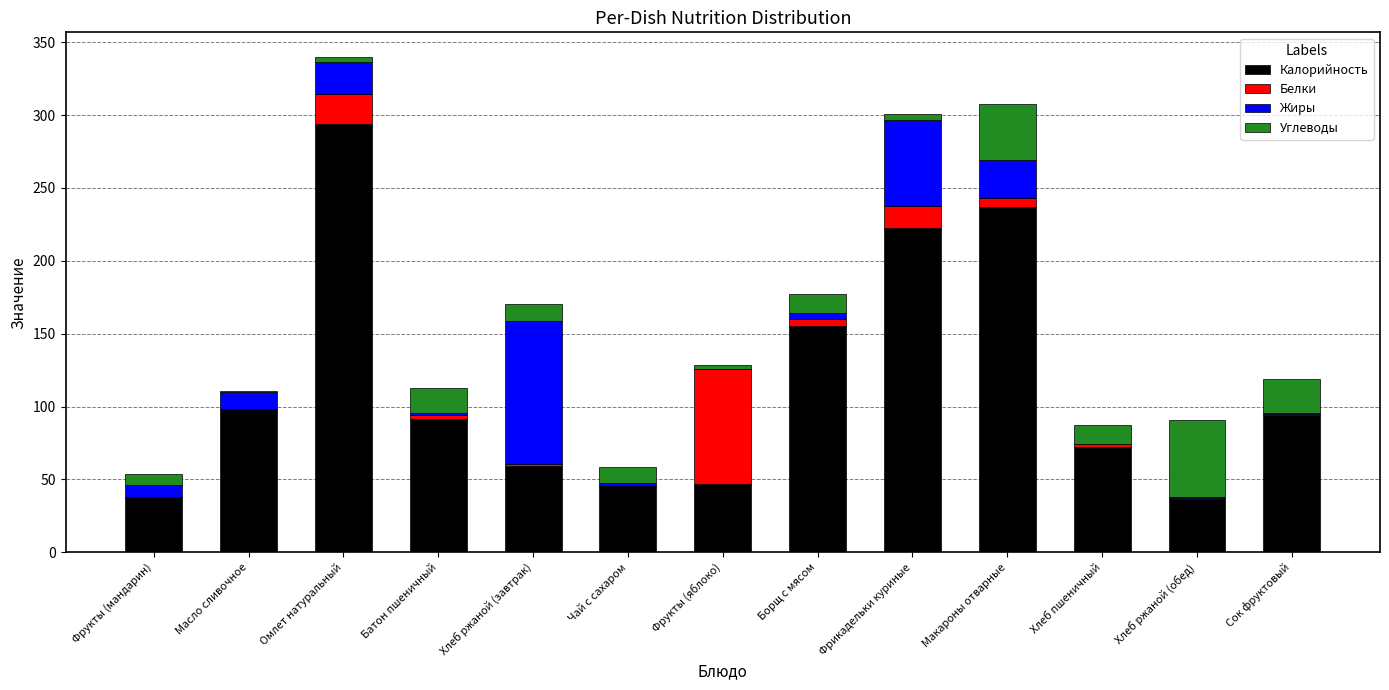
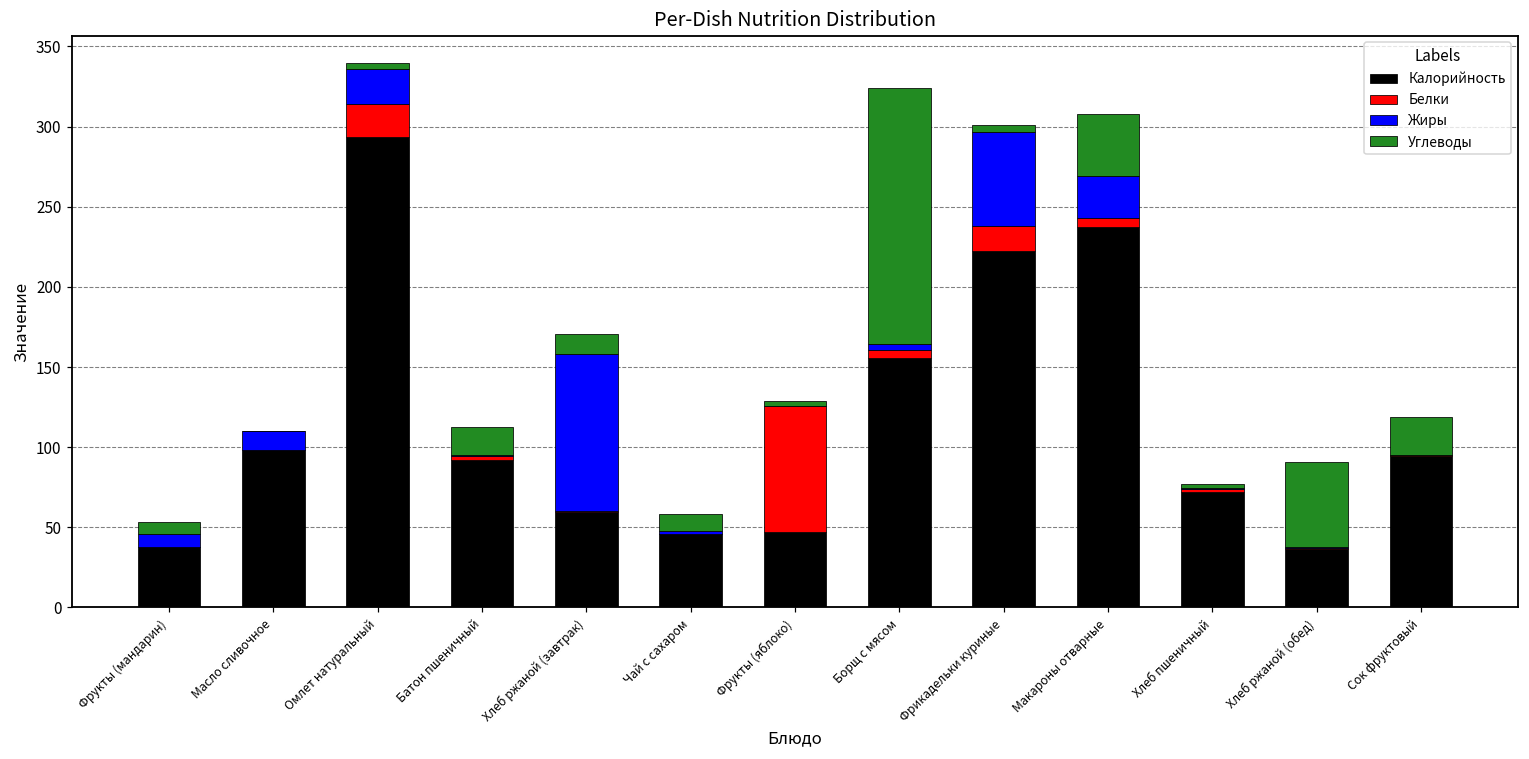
Углеводы, Борщ с мясом: 13 -> 160
Углеводы, Хлеб пшеничный: 13 -> 3
